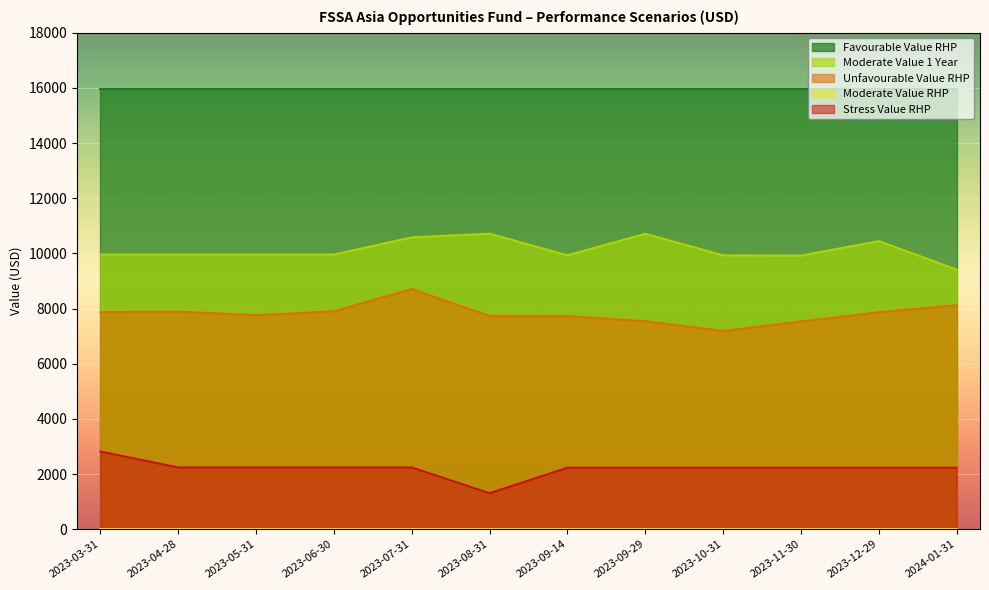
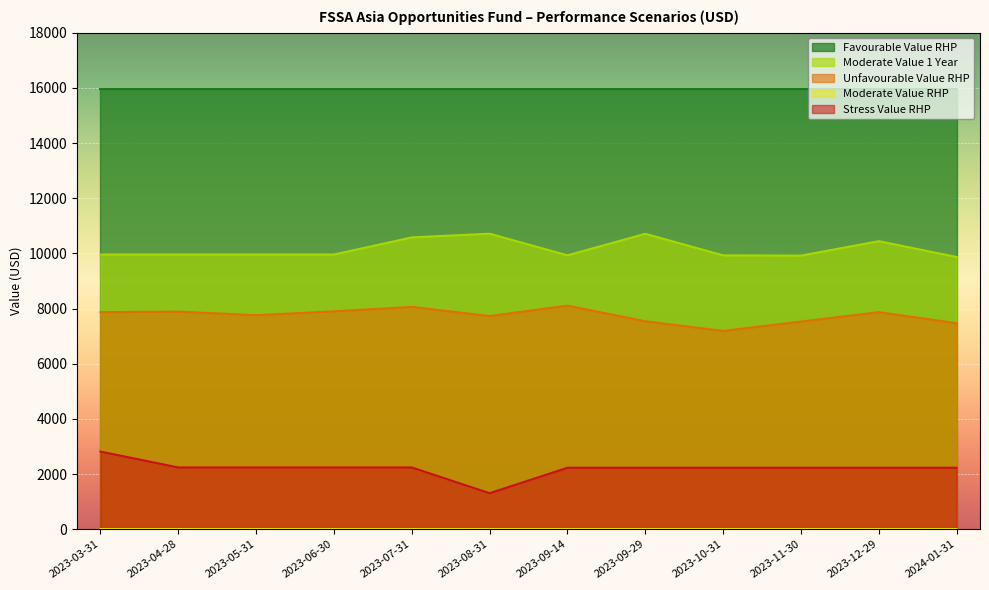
Unfavourable Value RHP, 2023-07-31: 8700 -> 8100
Unfavourable Value RHP, 2023-09-14: 7700 -> 8100
Moderate Value 1 Year, 2024-01-31: 9400 -> 9900
Unfavourable Value RHP, 2024-01-31: 8100 -> 7500
